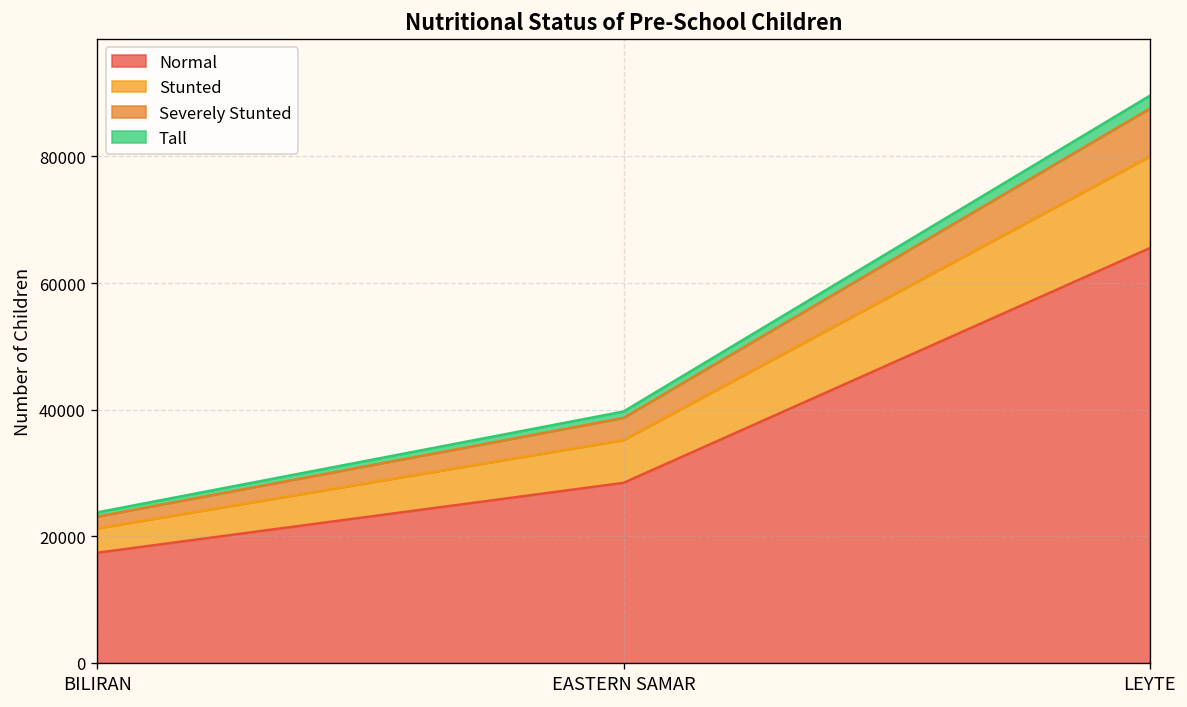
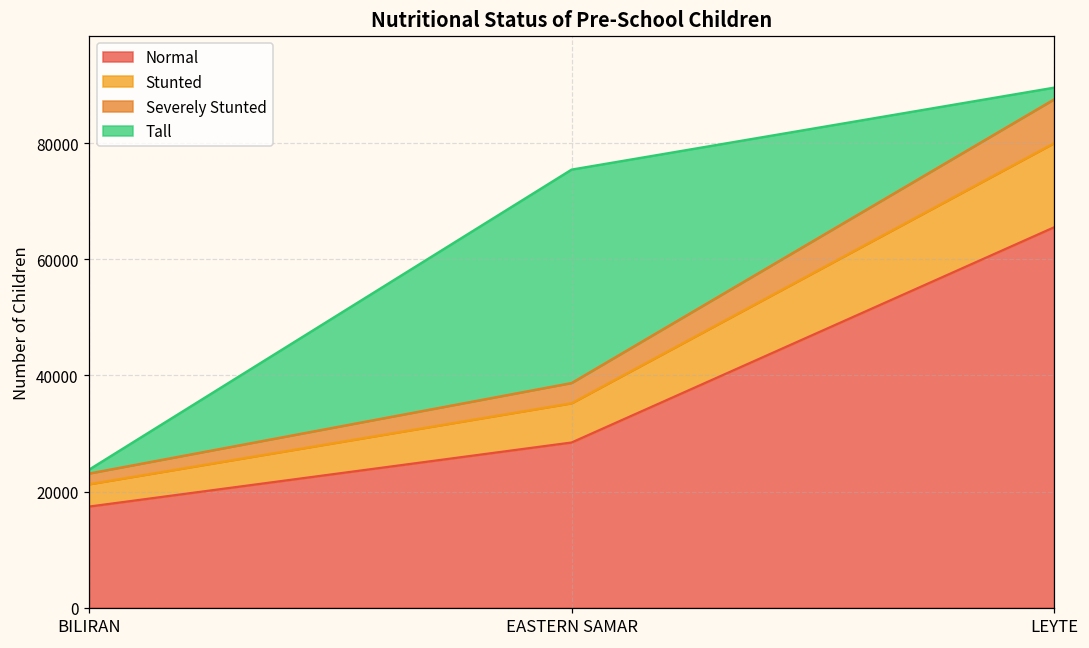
Tall, EASTERN SAMAR: 1000 -> 37000
